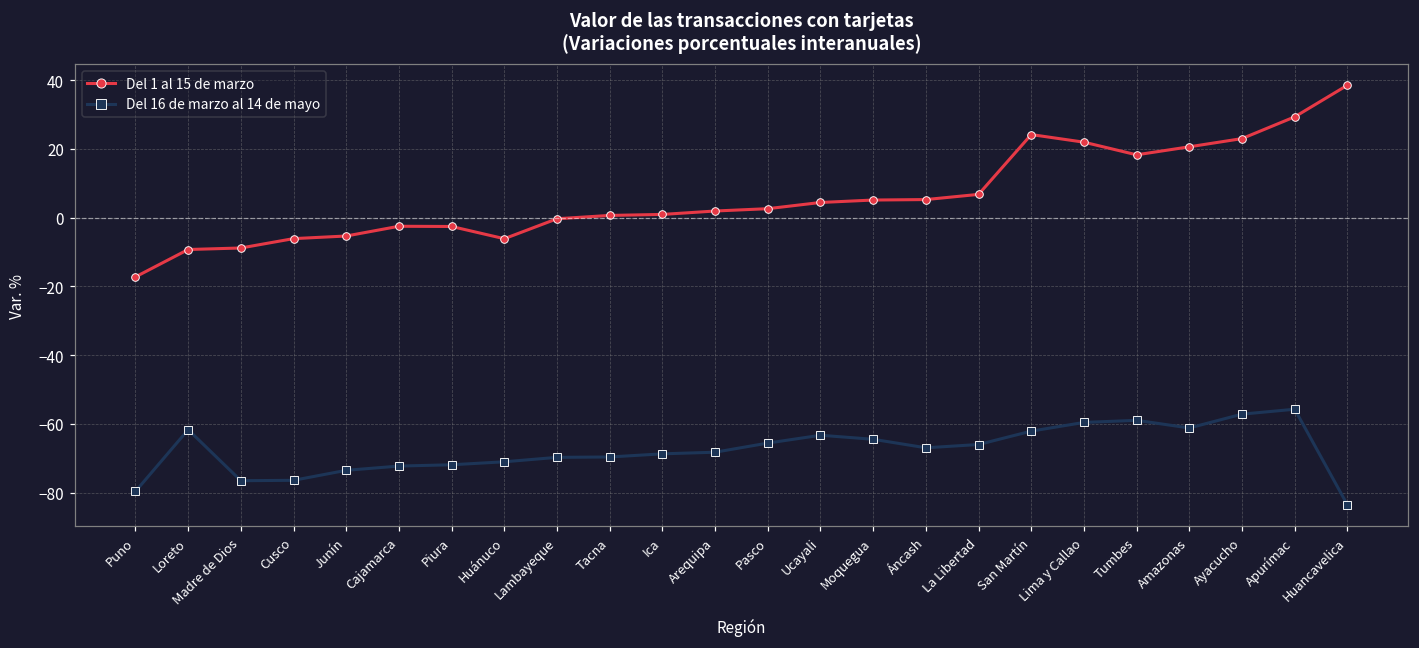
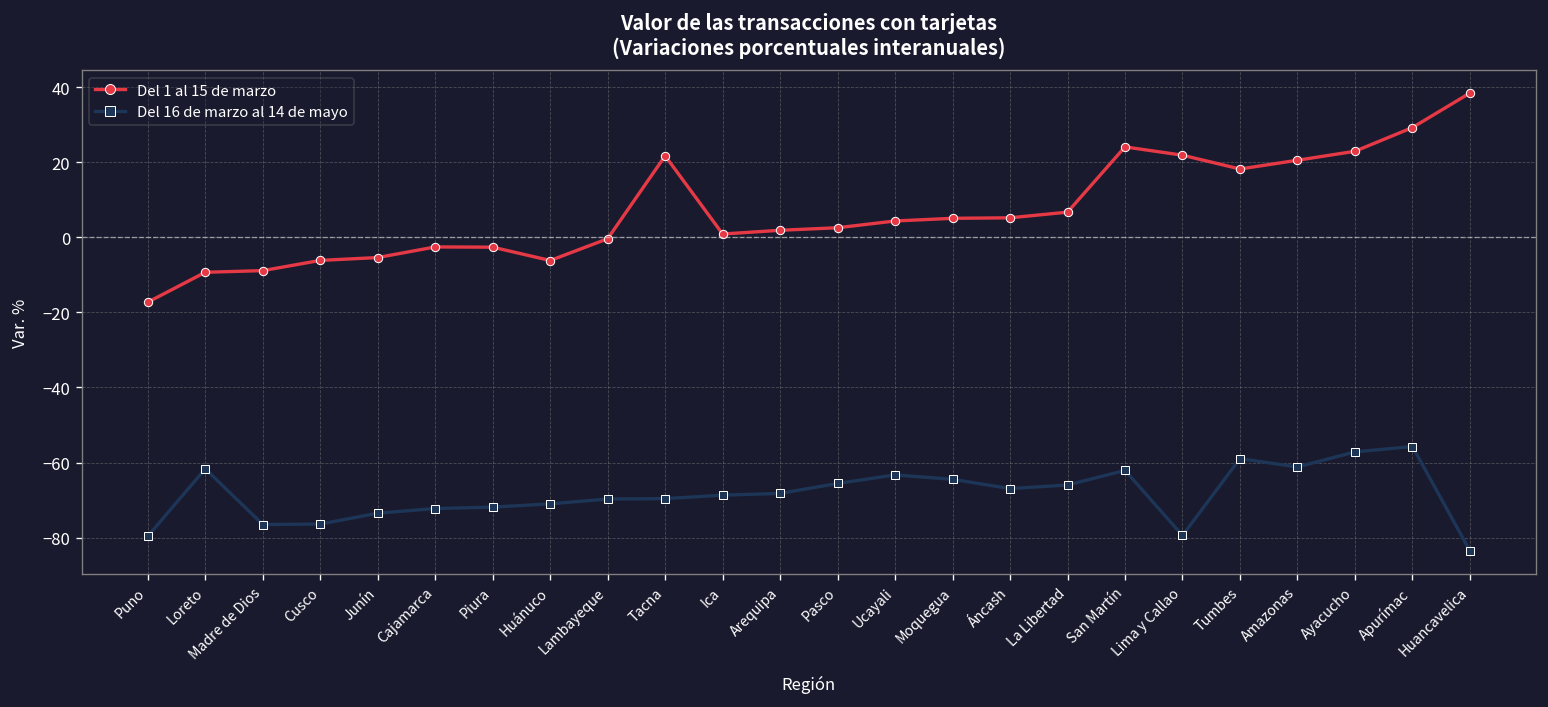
Del 1 al 15 de marzo, Tacna: 1 -> 22
Del 16 de marzo al 14 de mayo, Lima y Callao: -60 -> -79
